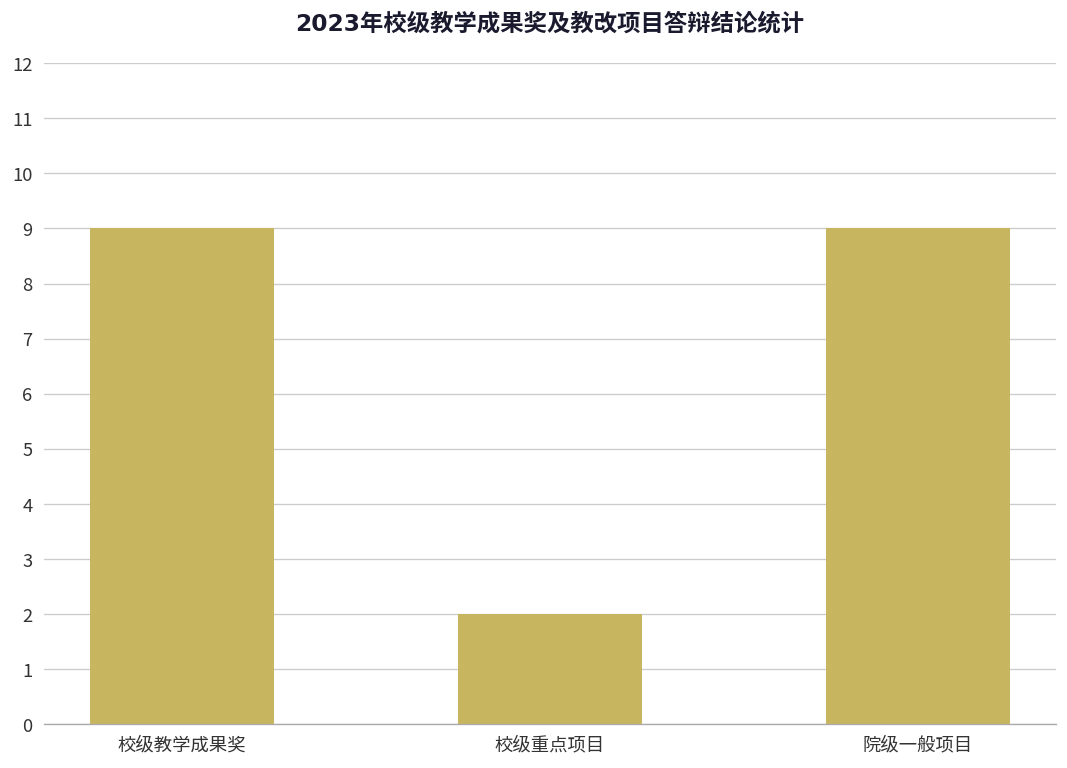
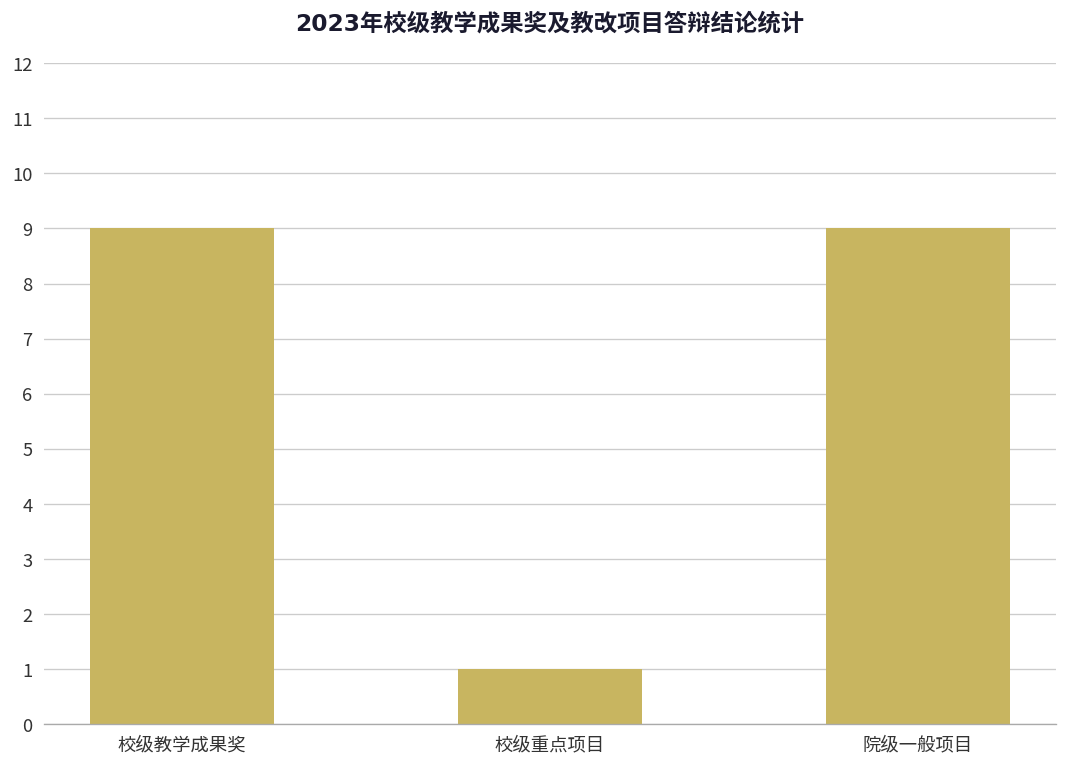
校级重点项目: 2 -> 1
